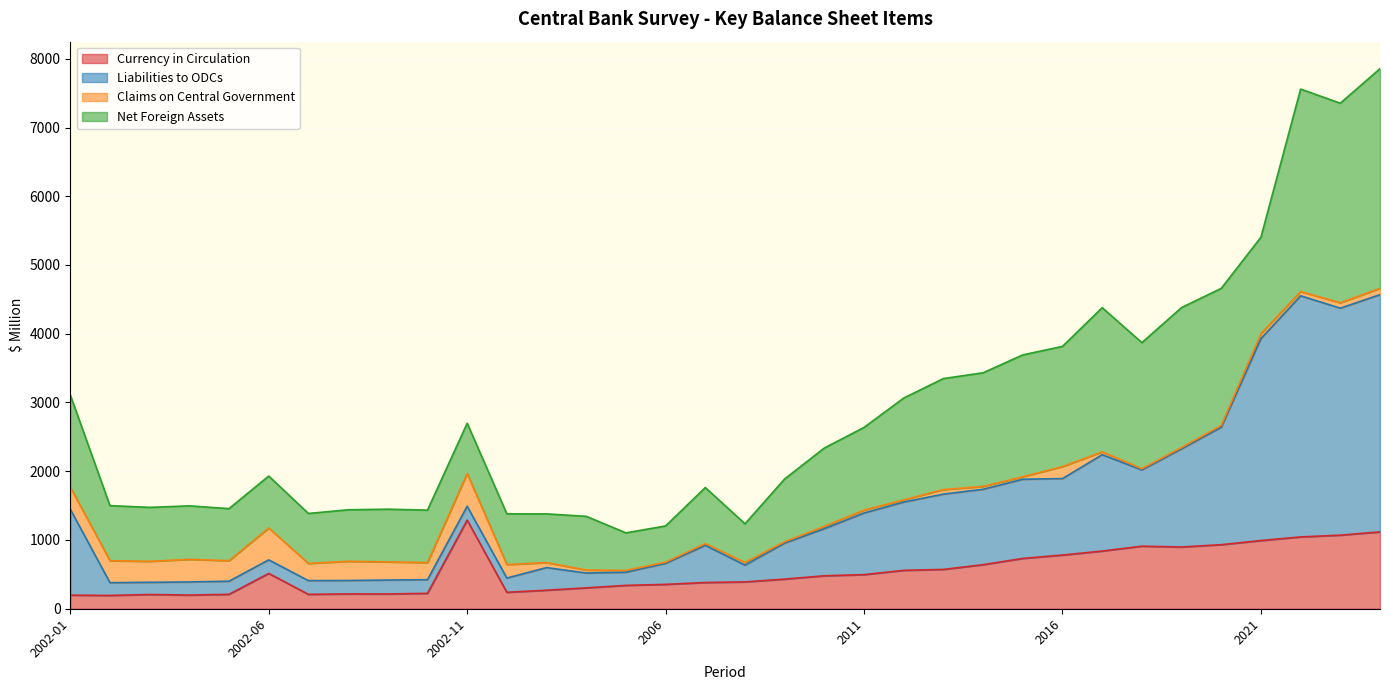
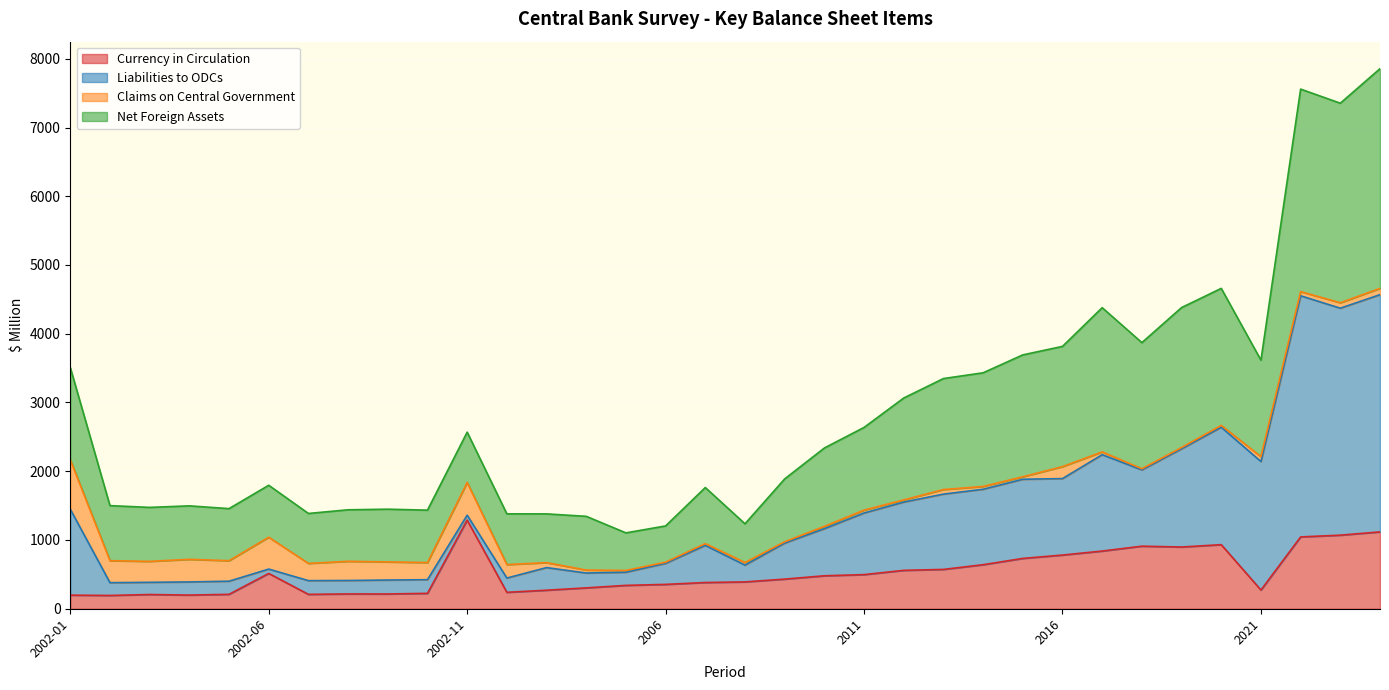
Claims on Central Government, 2002-01: 300 -> 700
Liabilities to ODCs, 2002-06: 200 -> 100
Liabilities to ODCs, 2002-11: 200 -> 100
Currency in Circulation, 2021: 1000 -> 300
Liabilities to ODCs, 2021: 2900 -> 1900
